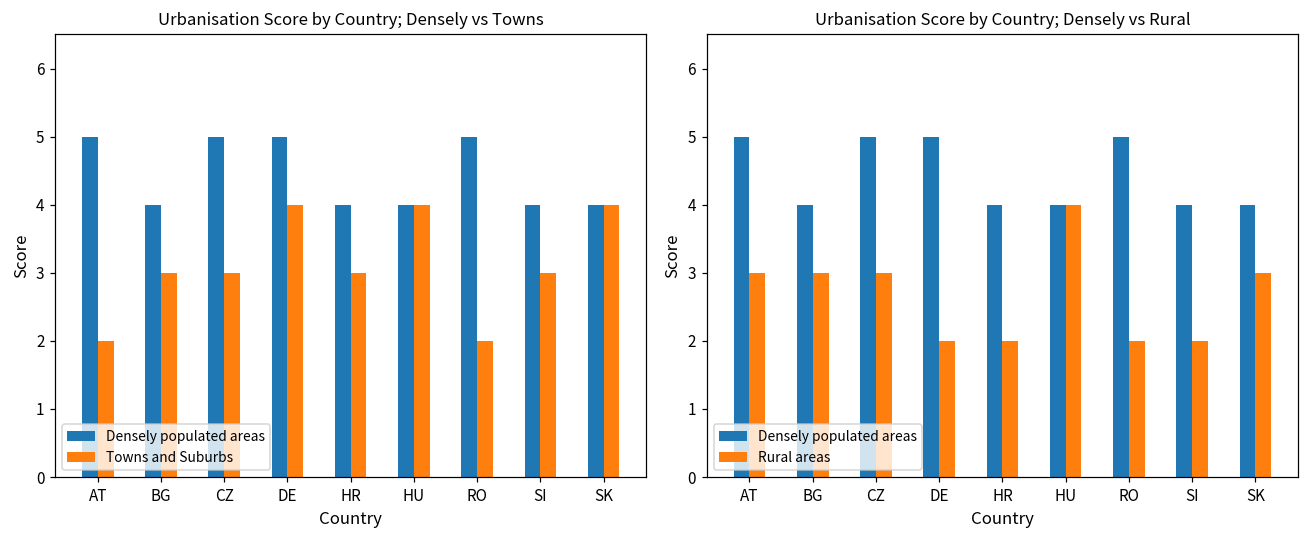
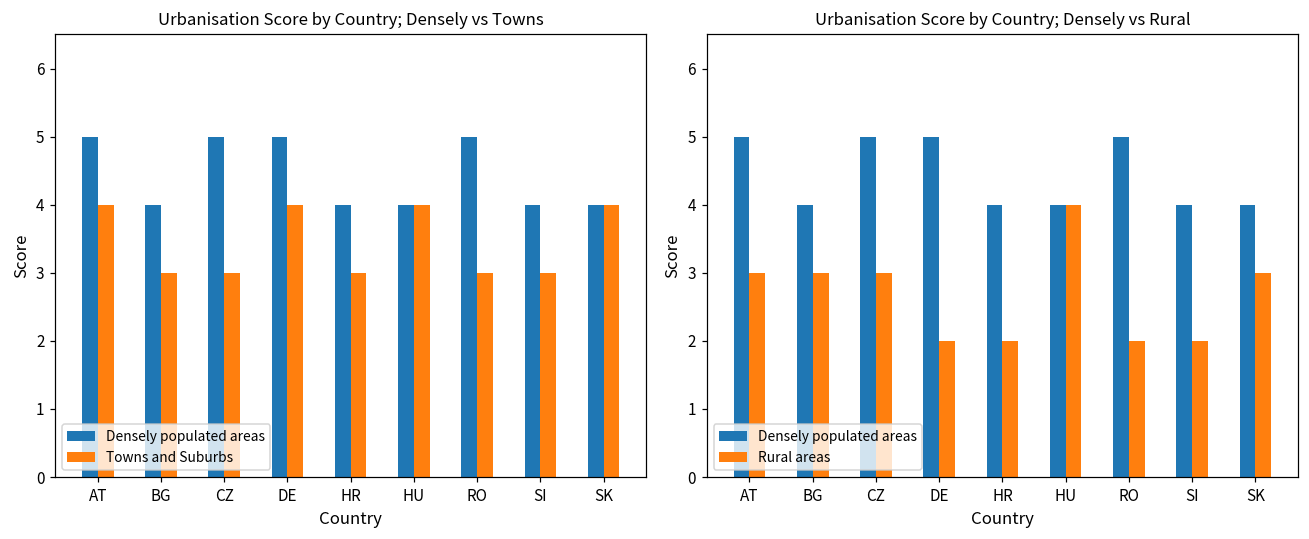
Urbanisation Score by Country; Densely vs Towns, Towns and Suburbs, AT: 2 -> 4
Urbanisation Score by Country; Densely vs Towns, Towns and Suburbs, RO: 2 -> 3
